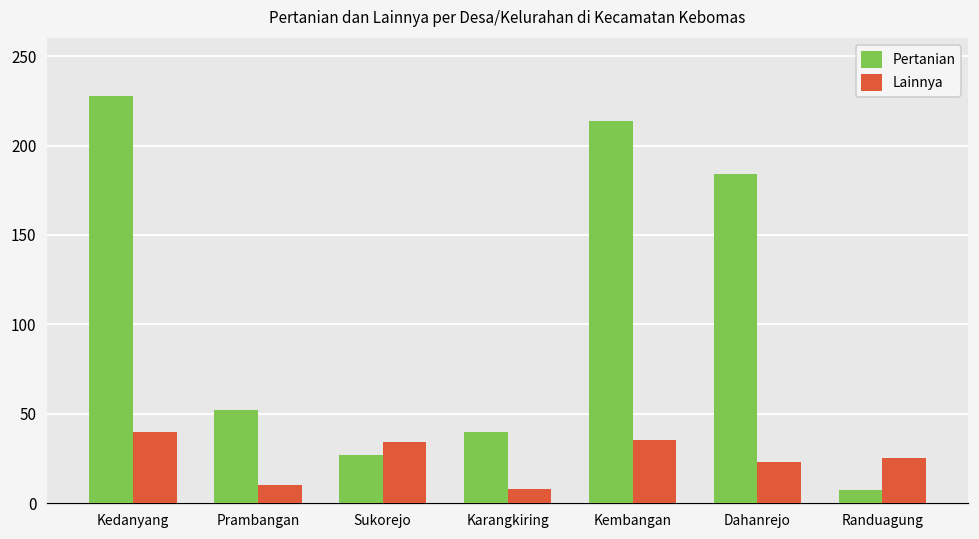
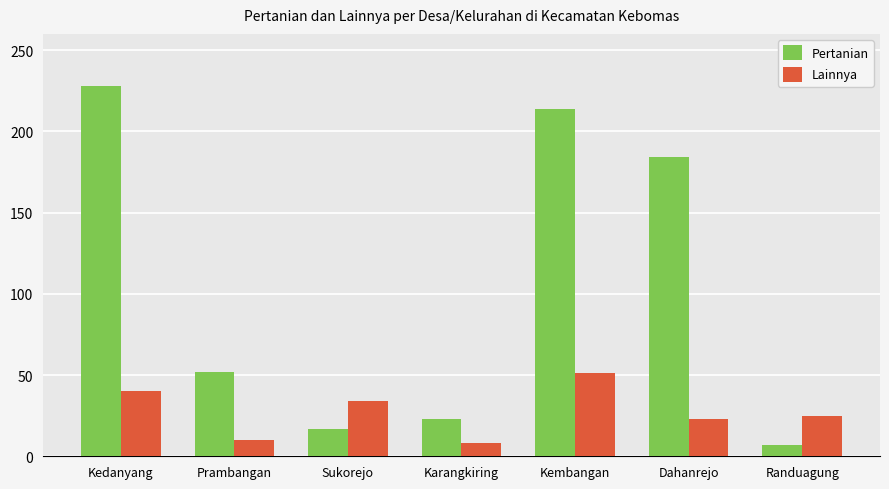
Pertanian, Sukorejo: 27 -> 17
Pertanian, Karangkiring: 40 -> 23
Lainnya, Kembangan: 35 -> 51
